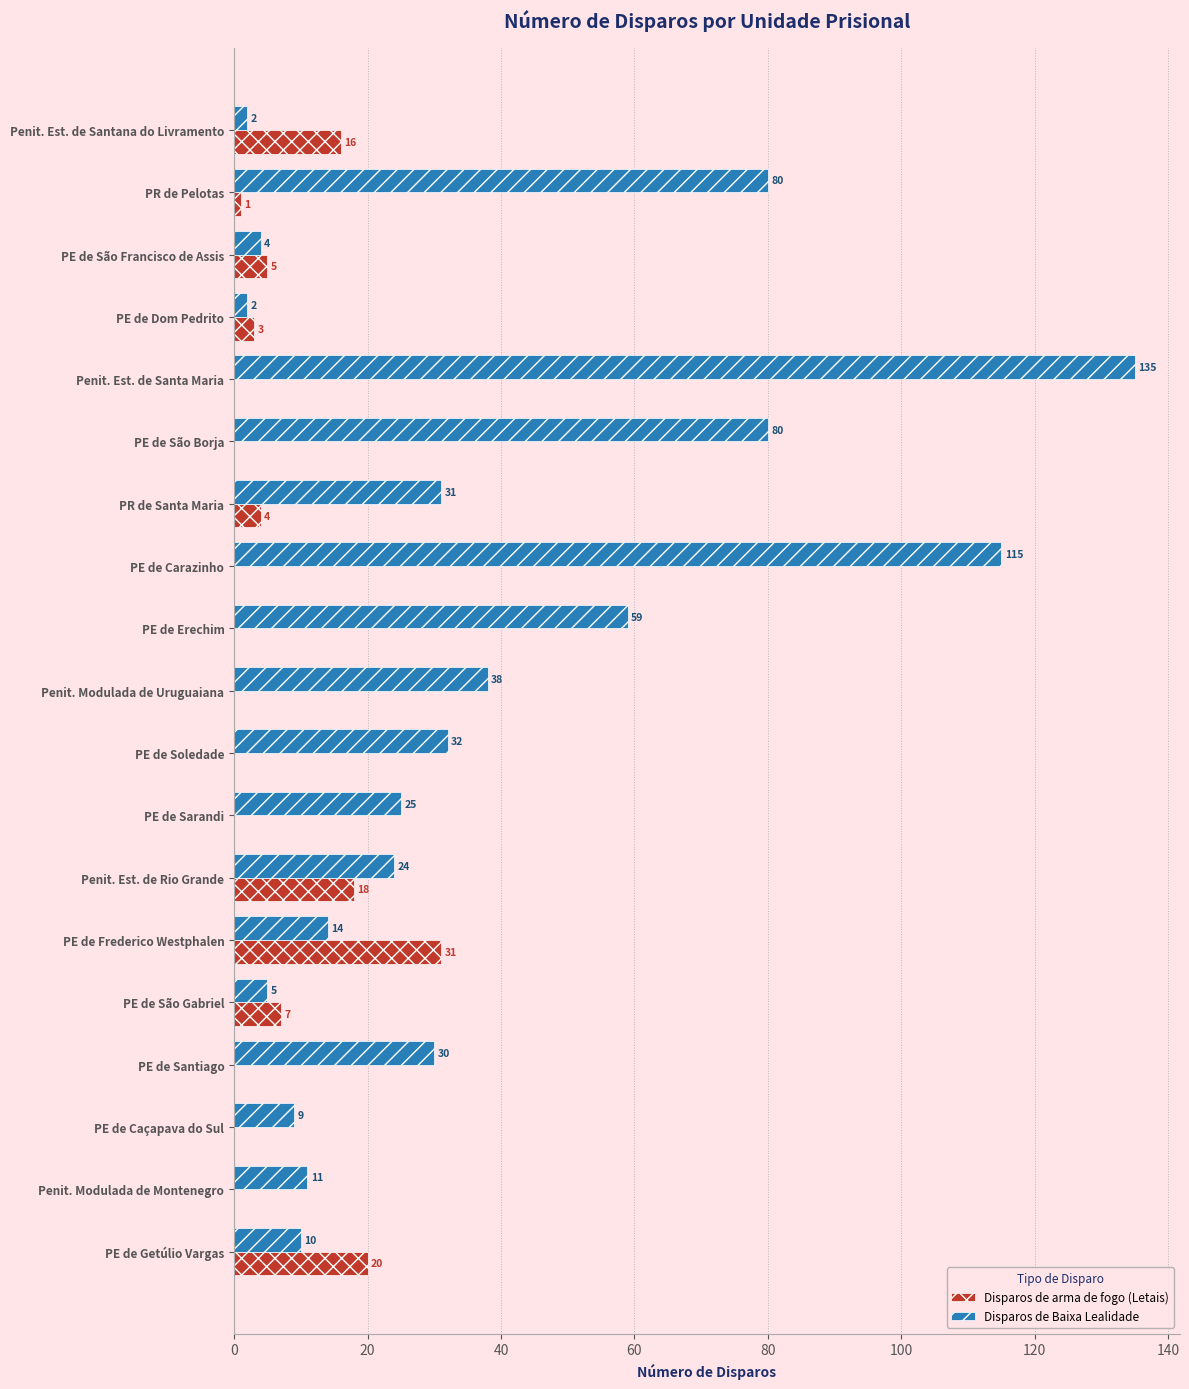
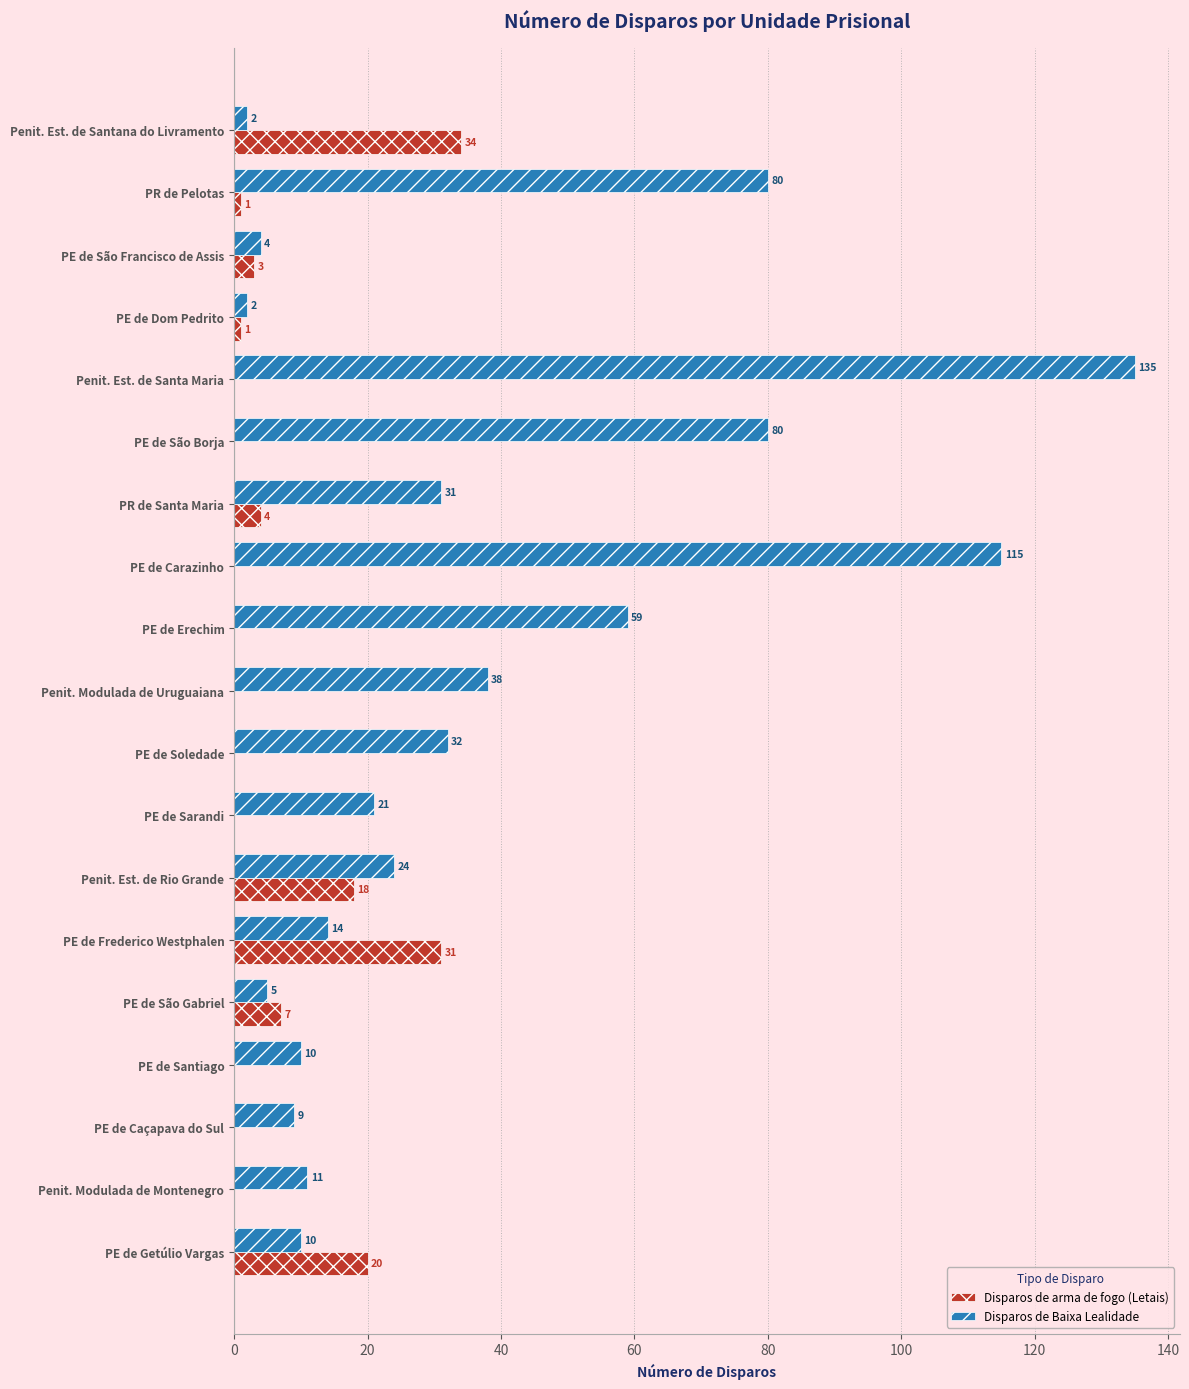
Disparos de arma de fogo (Letais), Penit. Est. de Santana do Livramento: 16 -> 34
Disparos de arma de fogo (Letais), PE de São Francisco de Assis: 5 -> 3
Disparos de arma de fogo (Letais), PE de Dom Pedrito: 3 -> 1
Disparos de Baixa Lealidade, PE de Sarandi: 25 -> 21
Disparos de Baixa Lealidade, PE de Santiago: 30 -> 10
